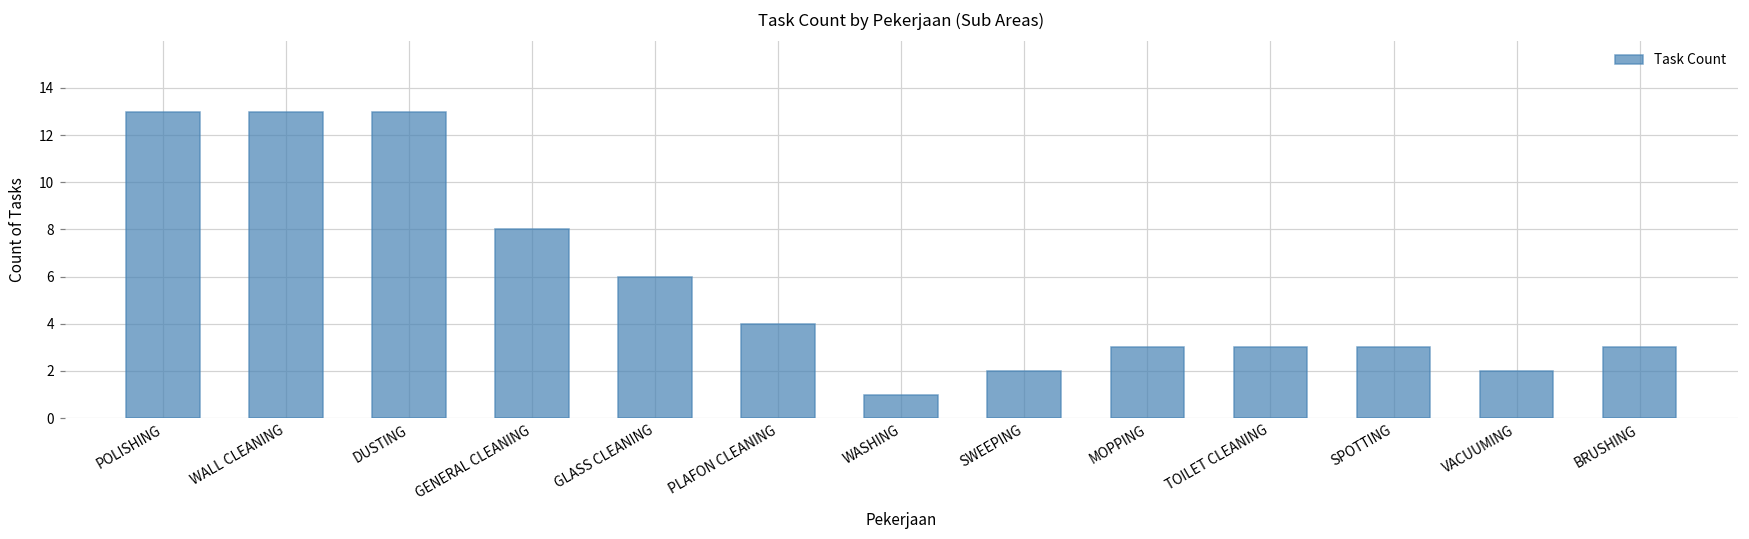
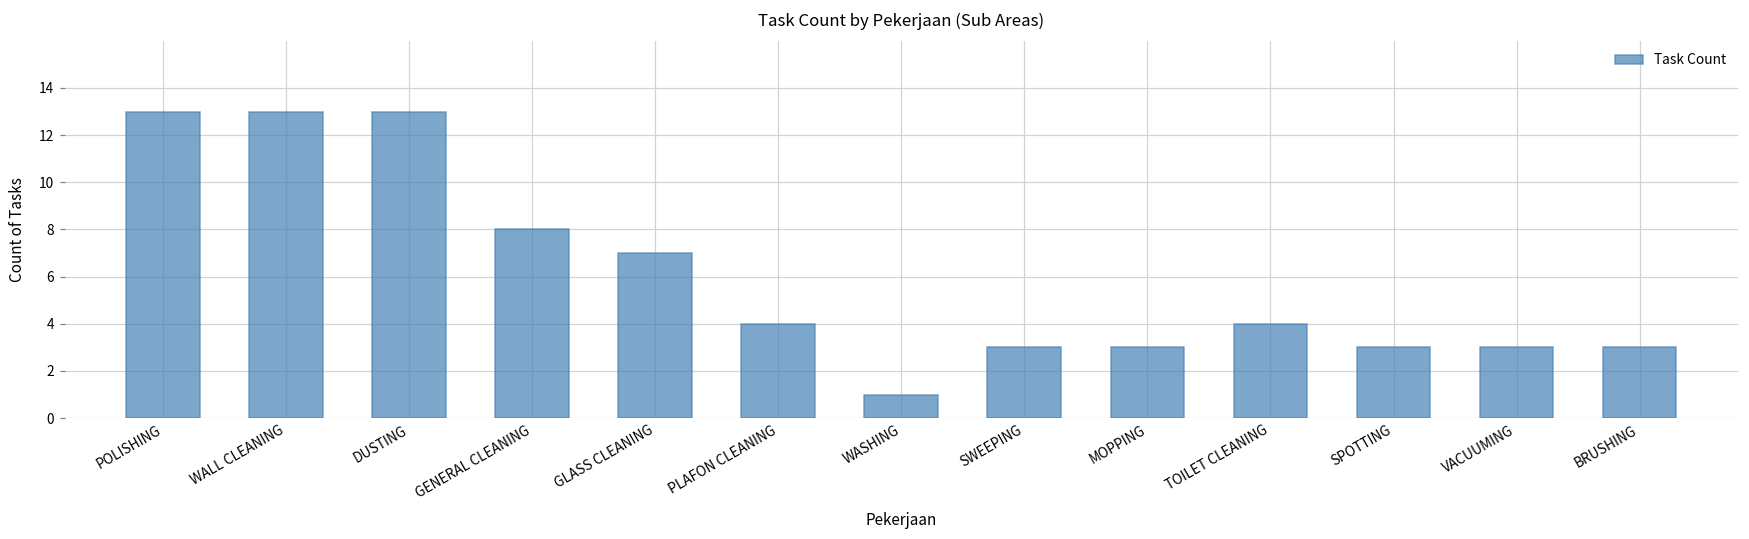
GLASS CLEANING: 6 -> 7
SWEEPING: 2 -> 3
TOILET CLEANING: 3 -> 4
VACUUMING: 2 -> 3
